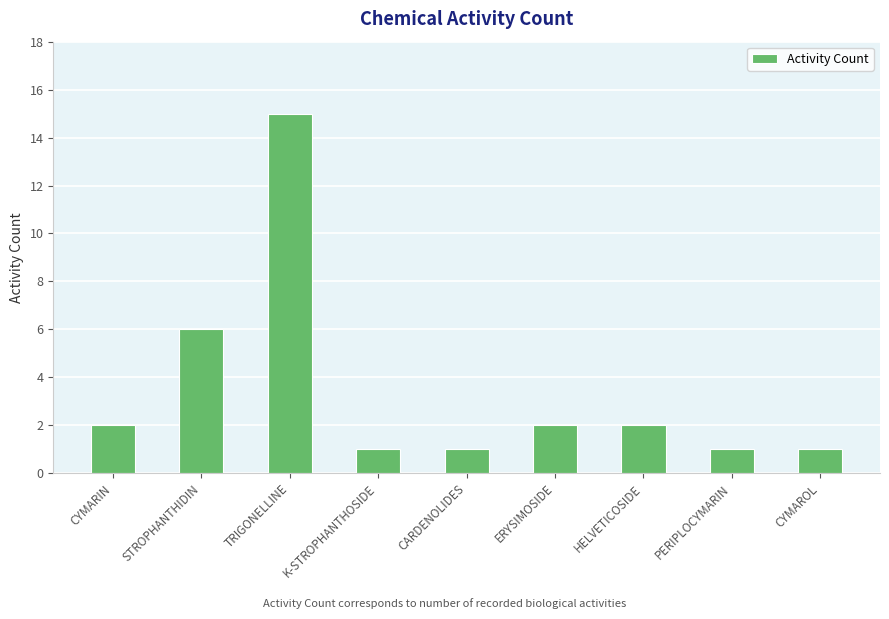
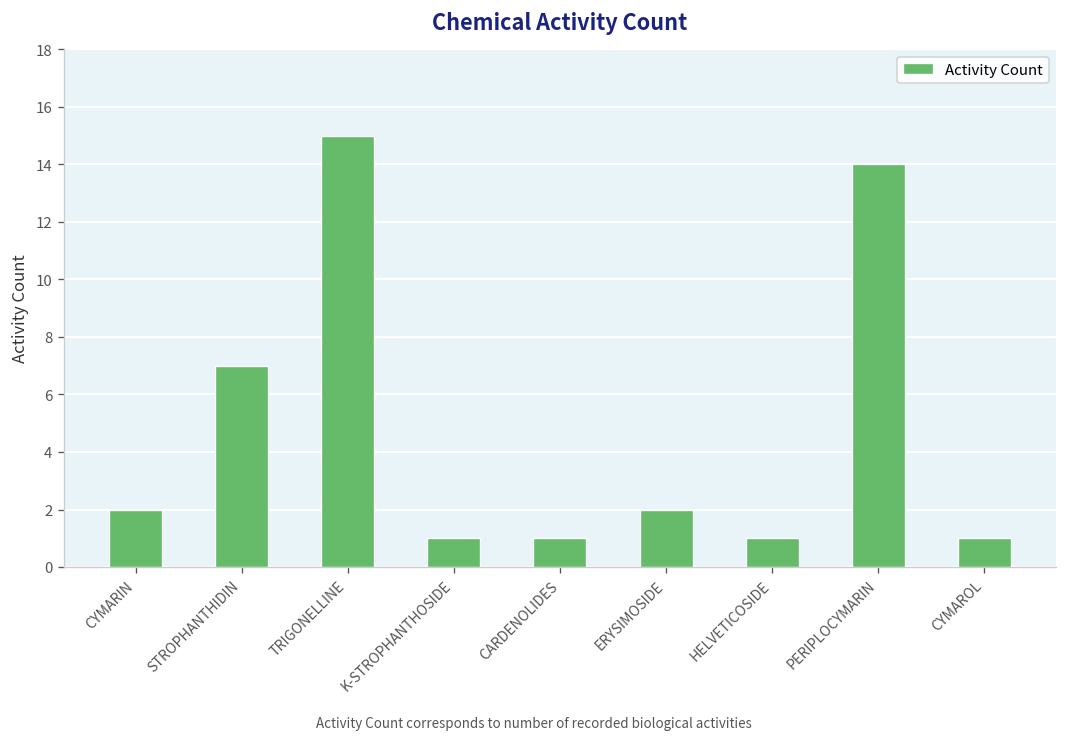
STROPHANTHIDIN: 6 -> 7
HELVETICOSIDE: 2 -> 1
PERIPLOCYMARIN: 1 -> 14
